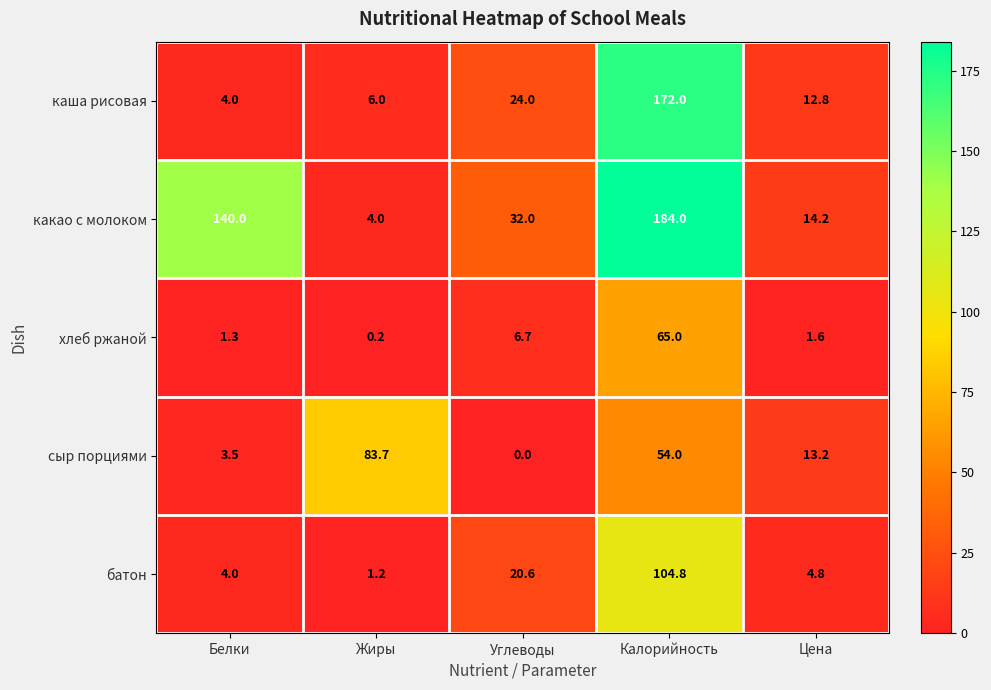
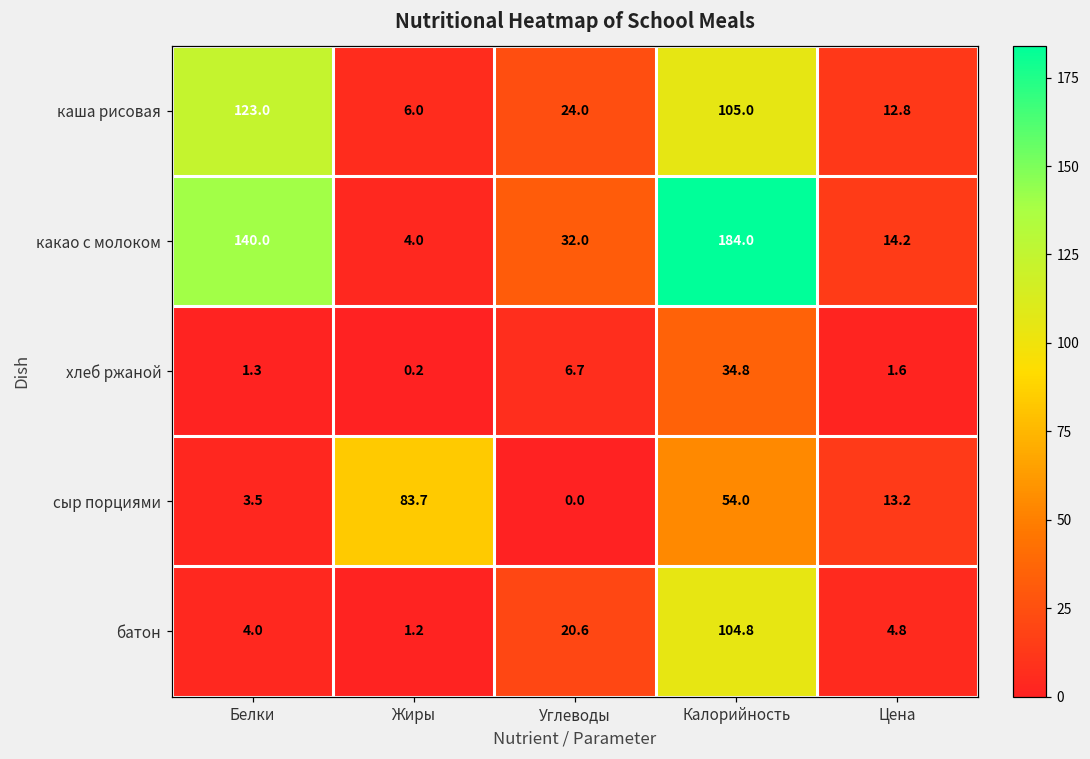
каша рисовая, Белки: 4.0 -> 123.0
каша рисовая, Калорийность: 172.0 -> 105.0
хлеб ржаной, Калорийность: 65.0 -> 34.8
